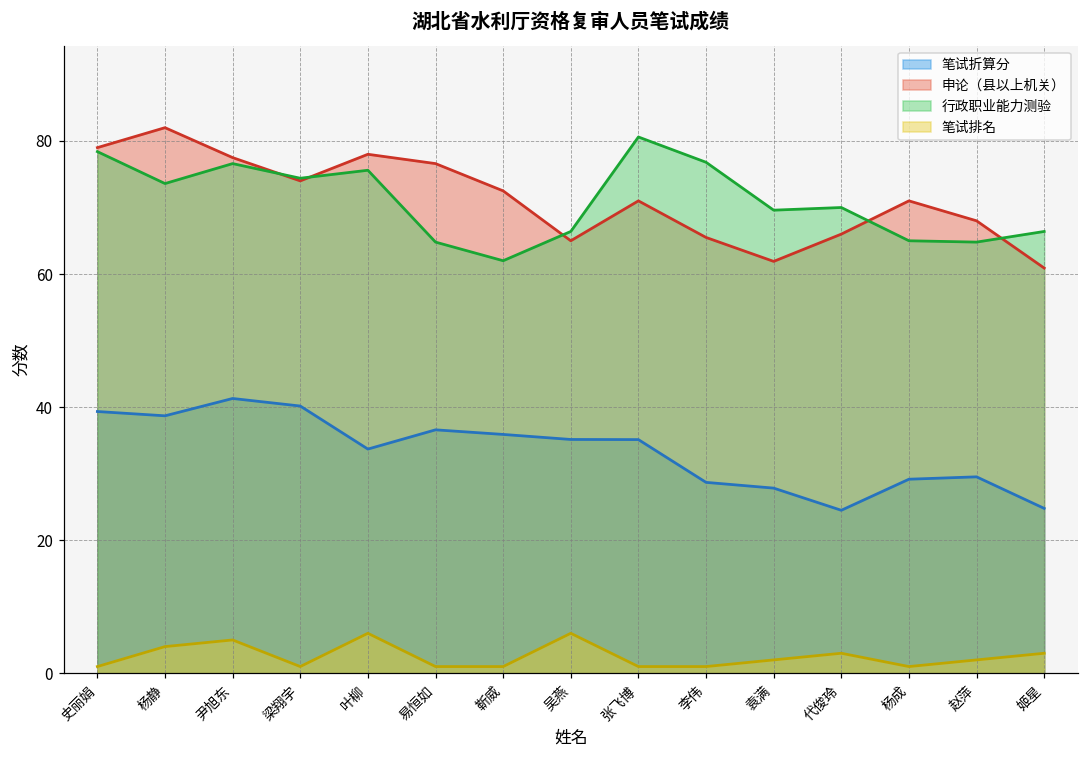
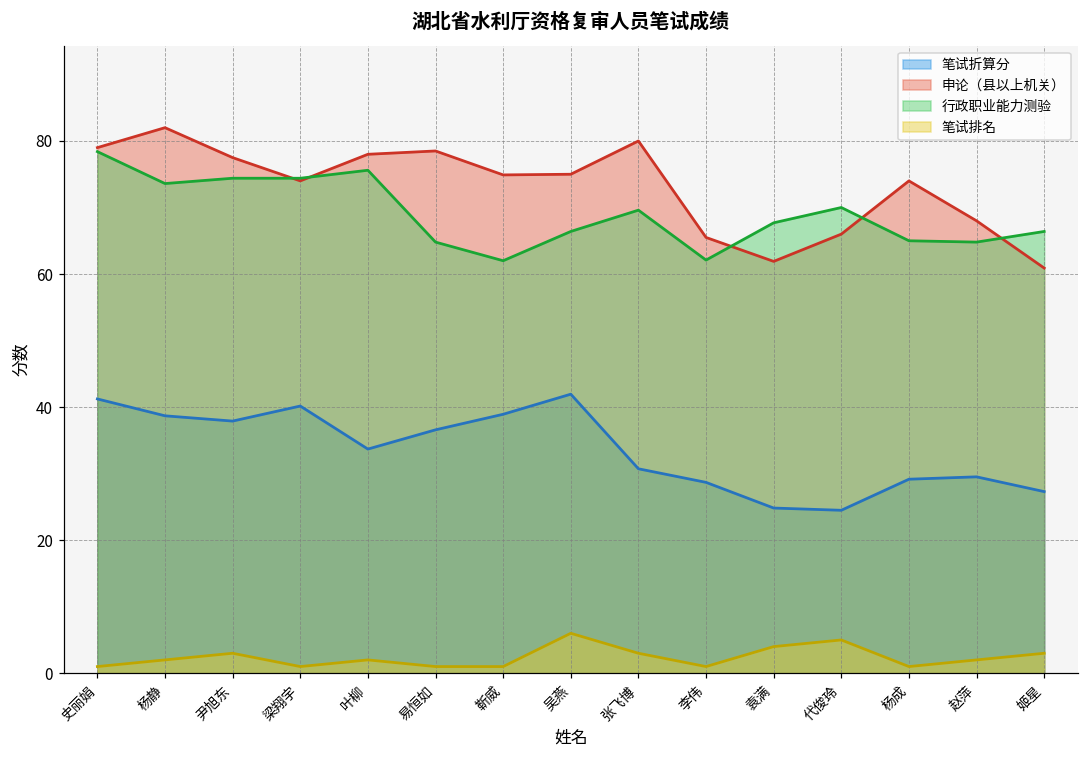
笔试折算分, 史丽娟: 39 -> 41
笔试排名, 杨静: 4 -> 2
笔试折算分, 尹旭东: 41 -> 38
行政职业能力测验, 尹旭东: 77 -> 74
笔试排名, 尹旭东: 5 -> 3
笔试排名, 叶柳: 6 -> 2
申论（县以上机关）, 易恒如: 77 -> 79
笔试折算分, 靳威: 36 -> 39
申论（县以上机关）, 靳威: 73 -> 75
笔试折算分, 吴燕: 35 -> 42
申论（县以上机关）, 吴燕: 65 -> 75
笔试折算分, 张飞博: 35 -> 31
申论（县以上机关）, 张飞博: 71 -> 80
行政职业能力测验, 张飞博: 81 -> 70
笔试排名, 张飞博: 1 -> 3
行政职业能力测验, 李伟: 77 -> 62
笔试折算分, 袁满: 28 -> 25
行政职业能力测验, 袁满: 70 -> 68
笔试排名, 袁满: 2 -> 4
笔试排名, 代俊玲: 3 -> 5
申论（县以上机关）, 杨成: 71 -> 74
笔试折算分, 姬星: 25 -> 27
